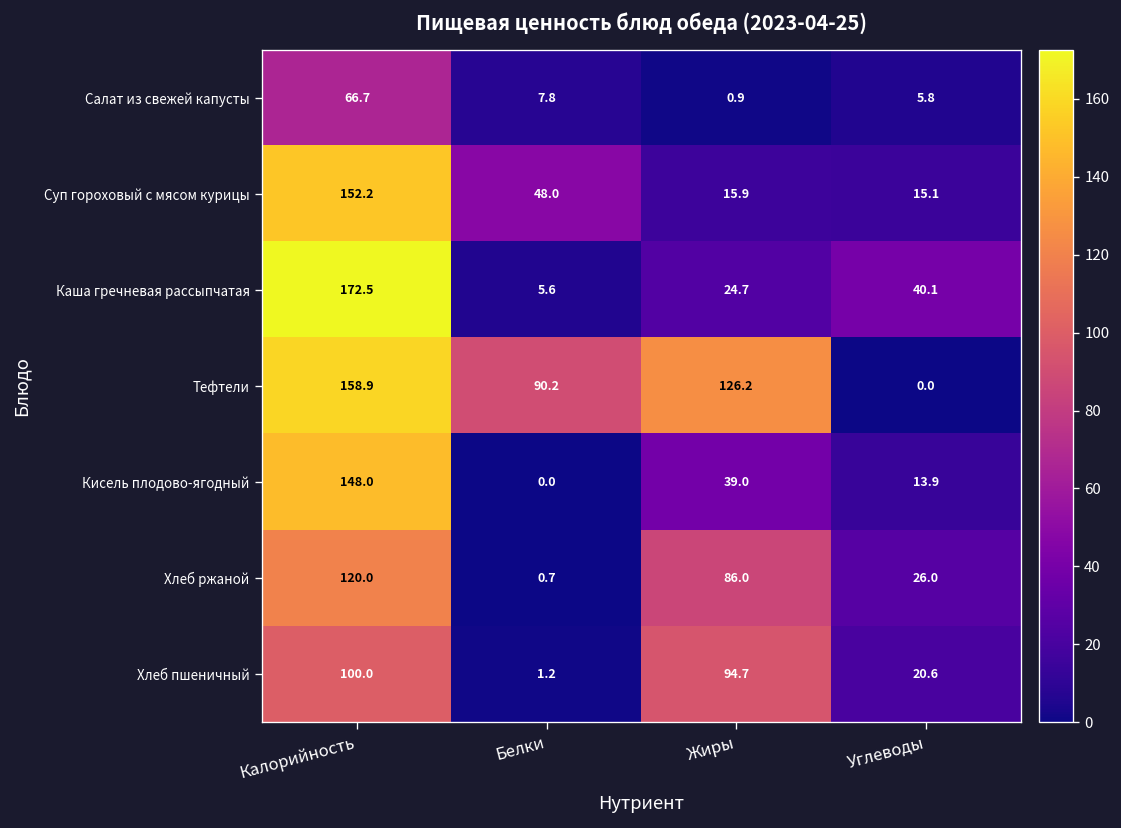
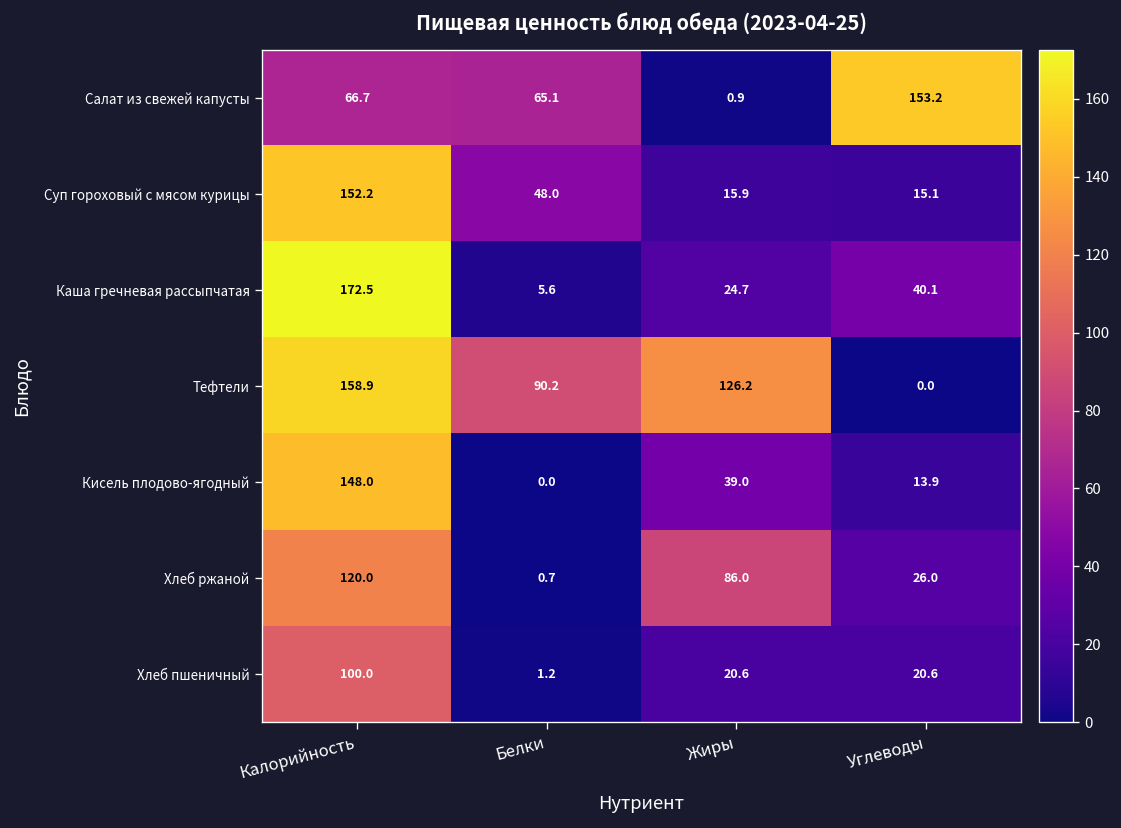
Салат из свежей капусты, Белки: 7.8 -> 65.1
Салат из свежей капусты, Углеводы: 5.8 -> 153.2
Хлеб пшеничный, Жиры: 94.7 -> 20.6
